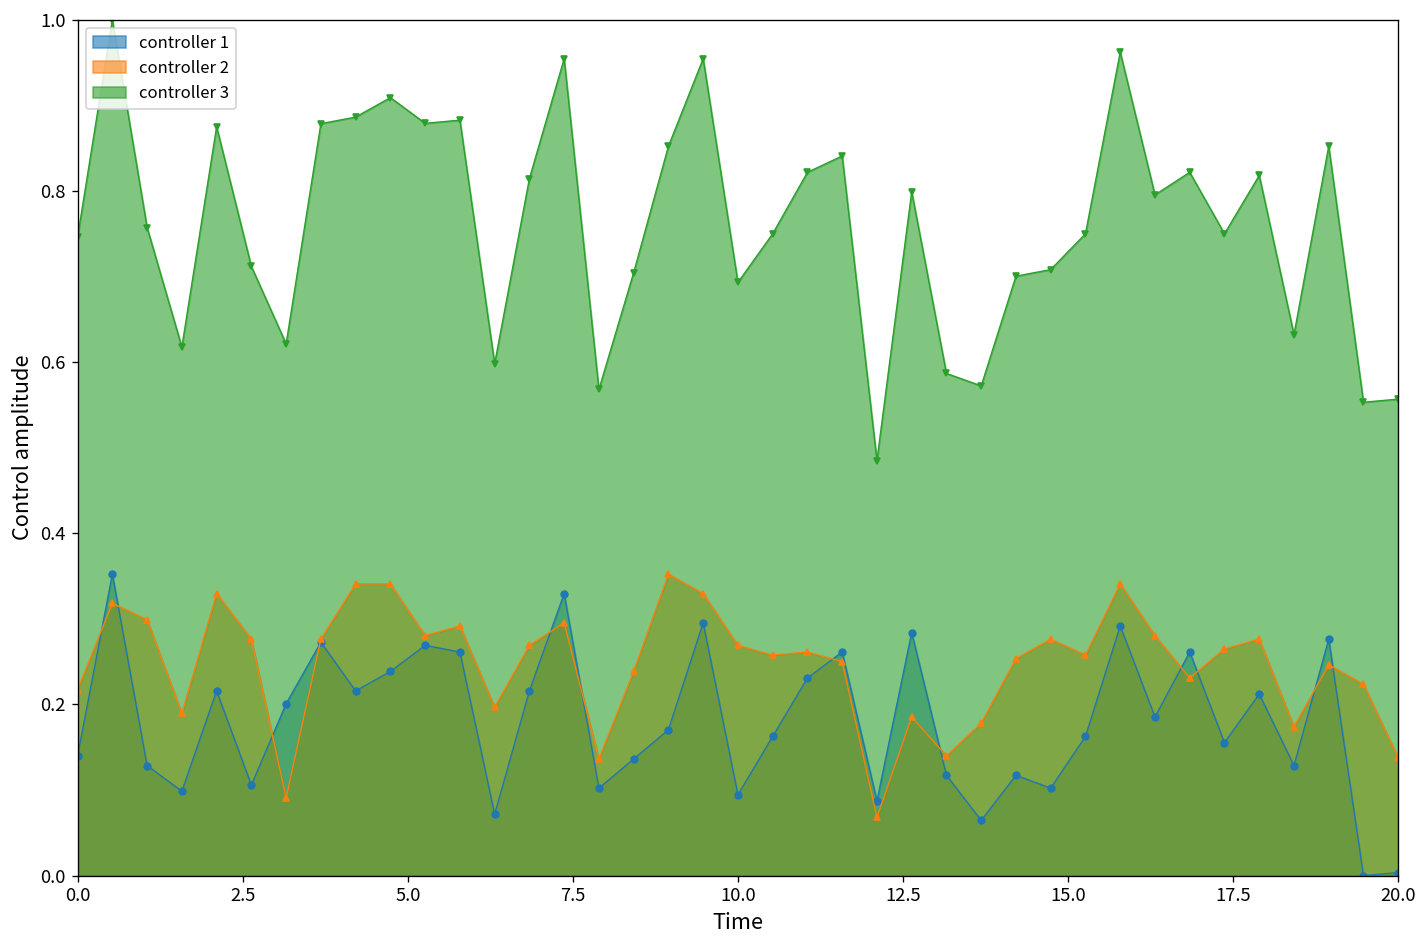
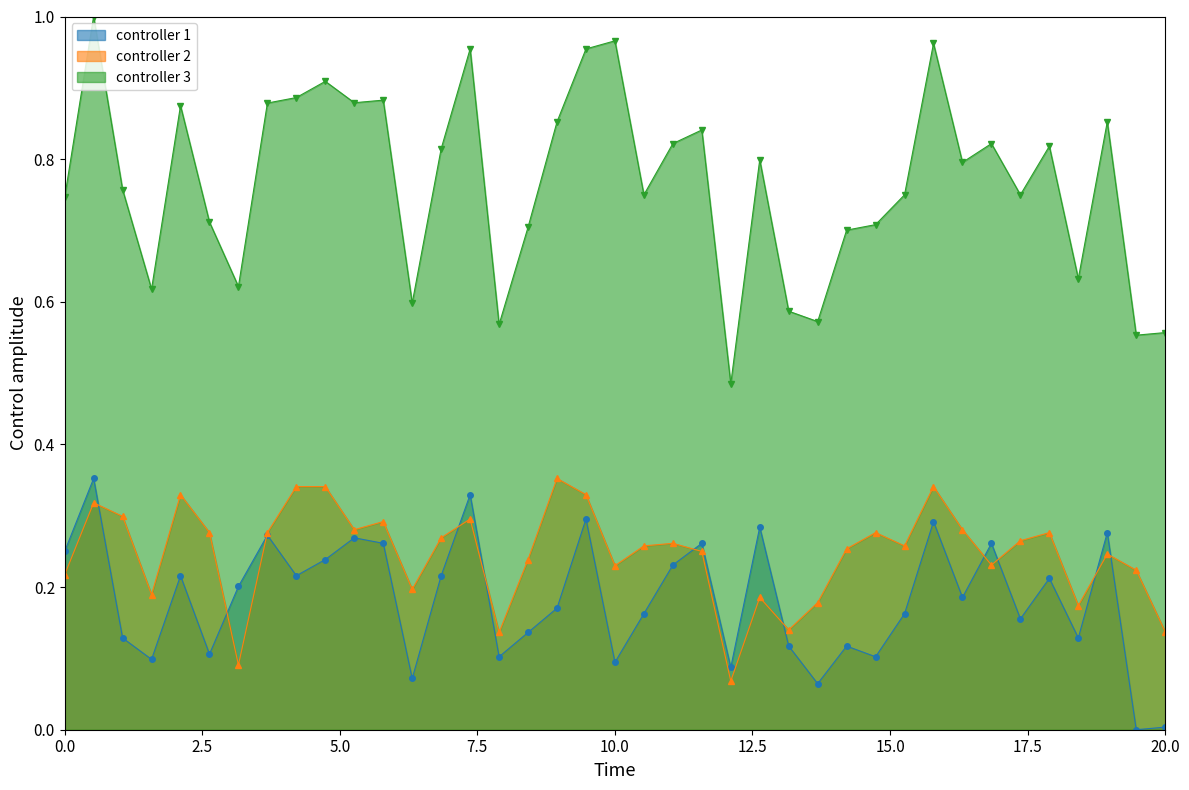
controller 1, 0.0: 0.14 -> 0.25
controller 2, 10.0: 0.27 -> 0.23
controller 3, 10.0: 0.69 -> 0.97
